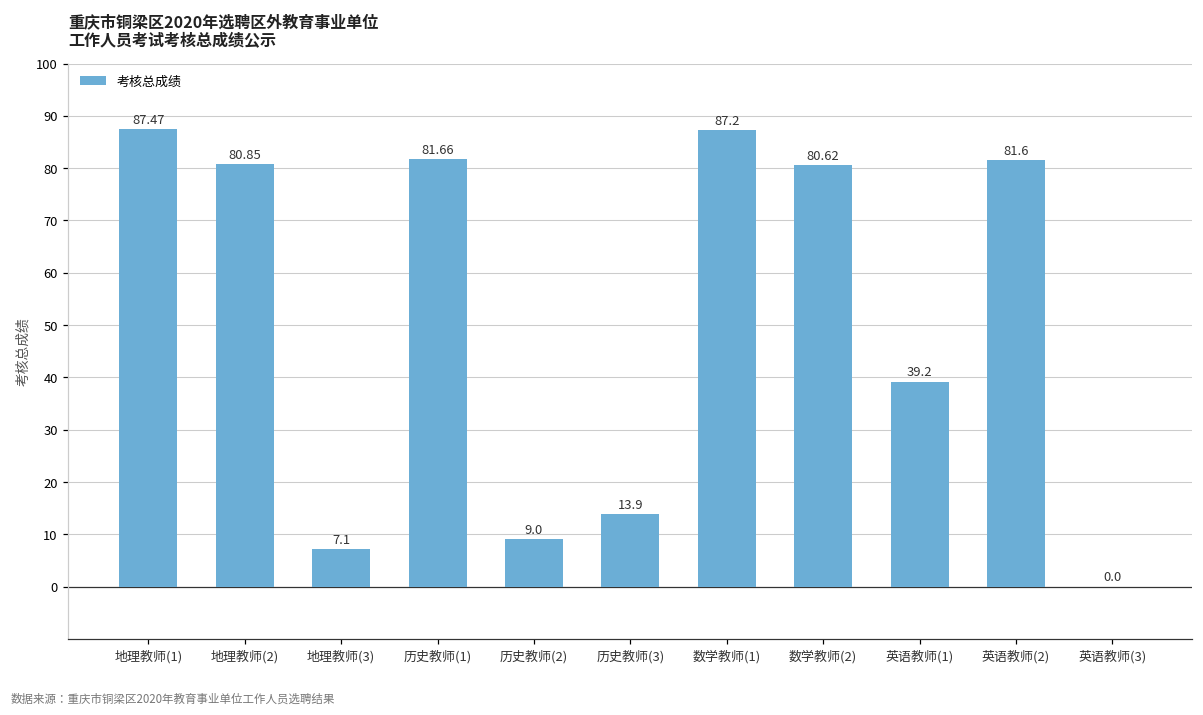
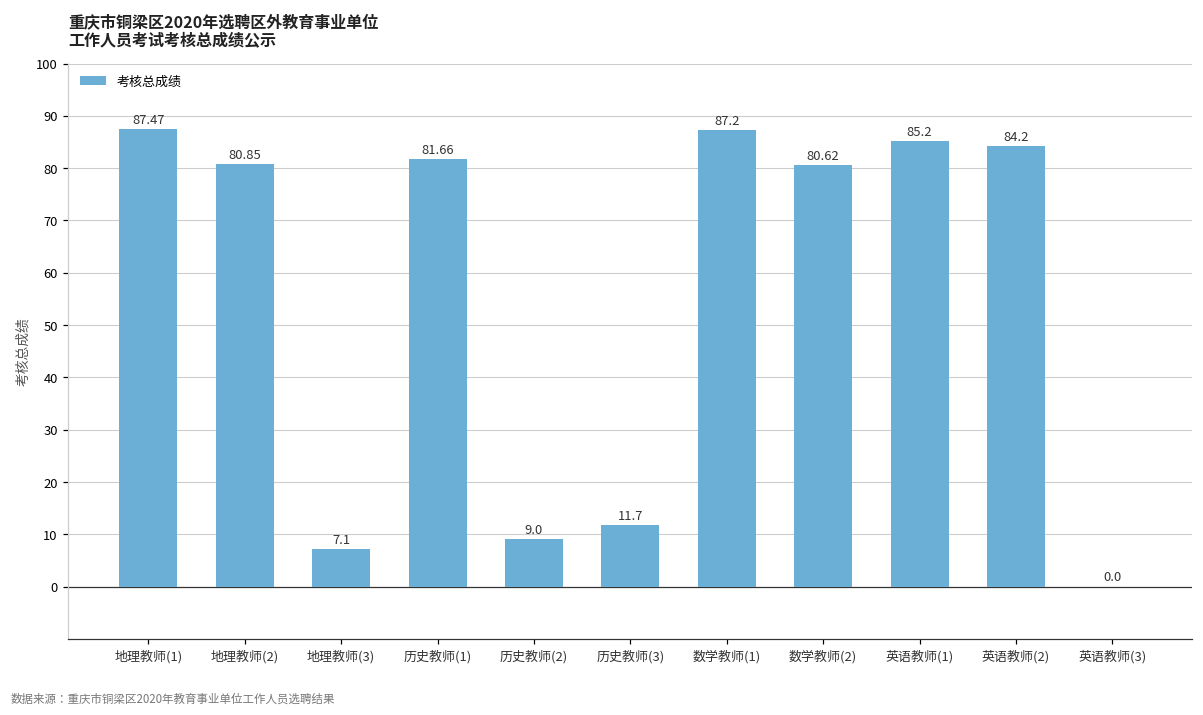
历史教师(3): 13.9 -> 11.7
英语教师(1): 39.2 -> 85.2
英语教师(2): 81.6 -> 84.2
